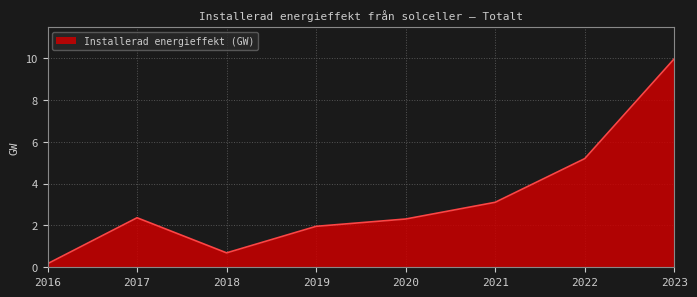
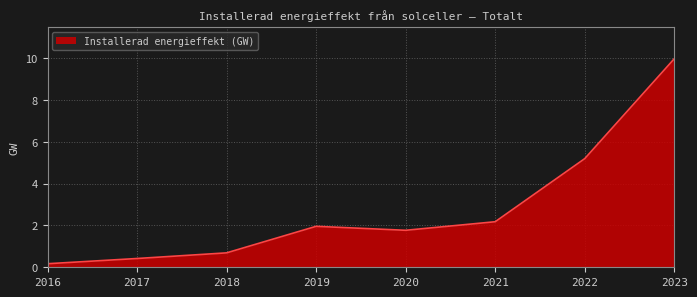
2017: 2.4 -> 0.4
2020: 2.3 -> 1.8
2021: 3.1 -> 2.2
